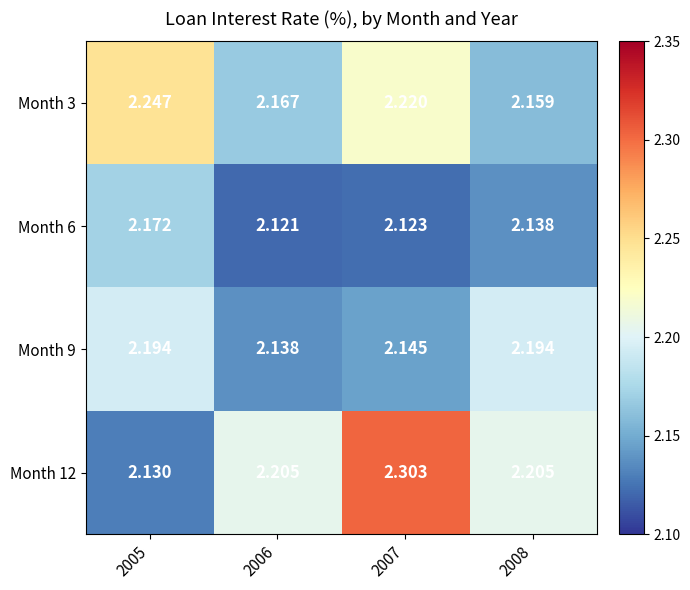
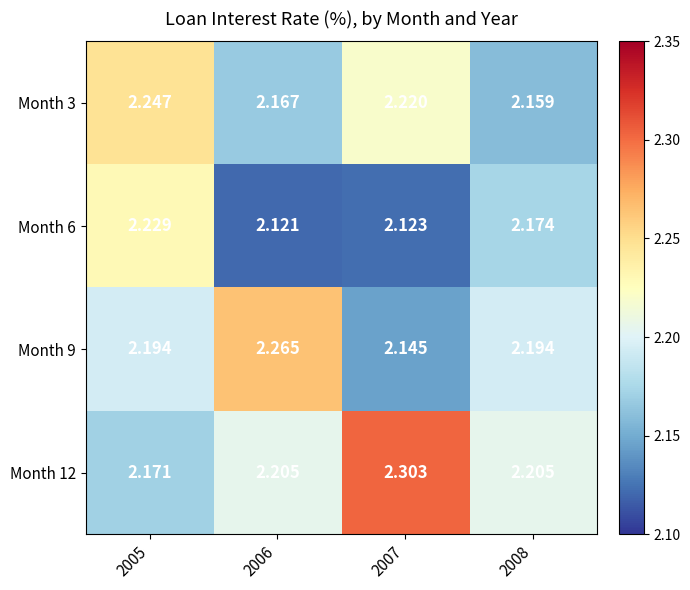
Month 6, 2005: 2.172 -> 2.229
Month 6, 2008: 2.138 -> 2.174
Month 9, 2006: 2.138 -> 2.265
Month 12, 2005: 2.130 -> 2.171
